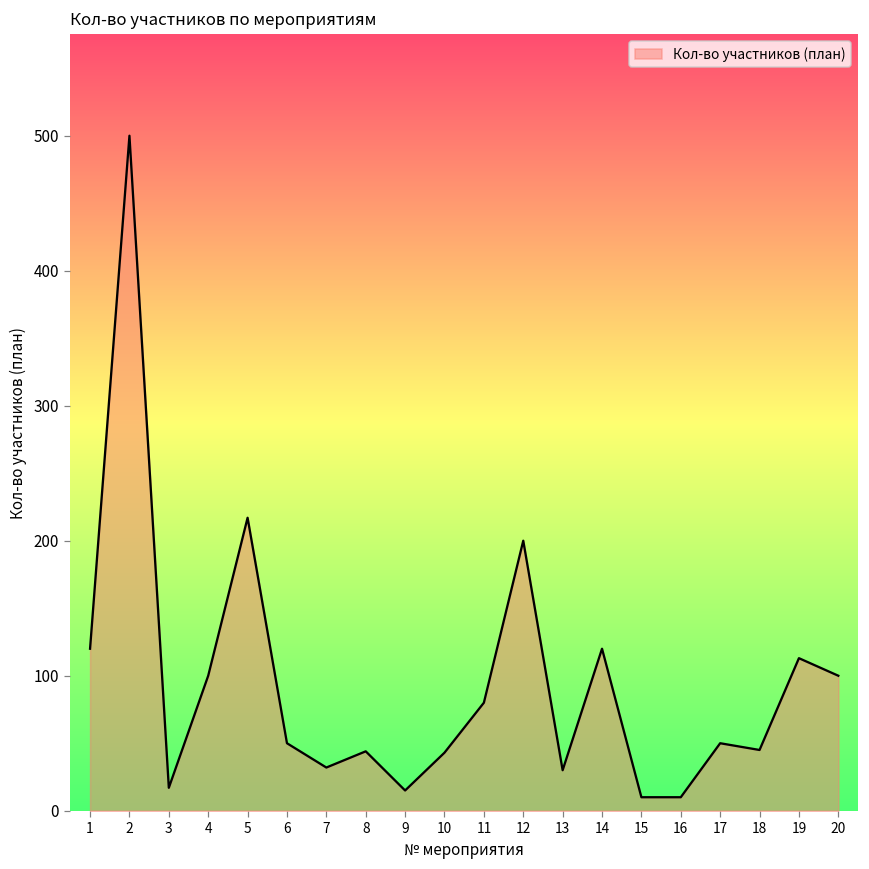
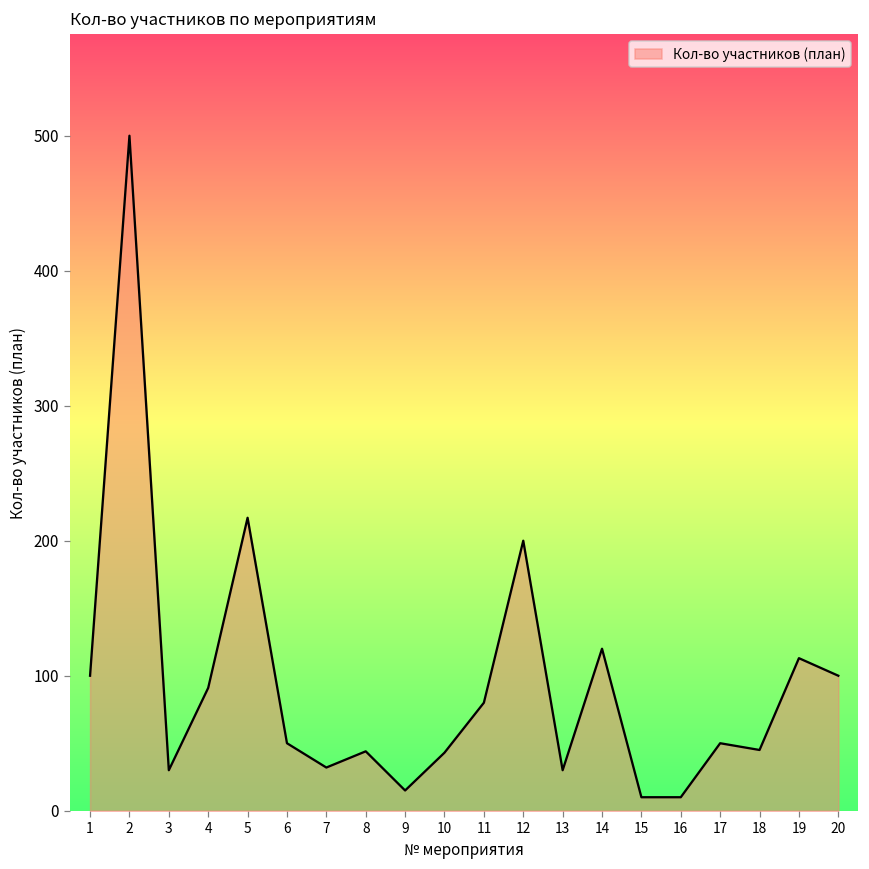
1: 120 -> 100
3: 17 -> 30
4: 100 -> 91
